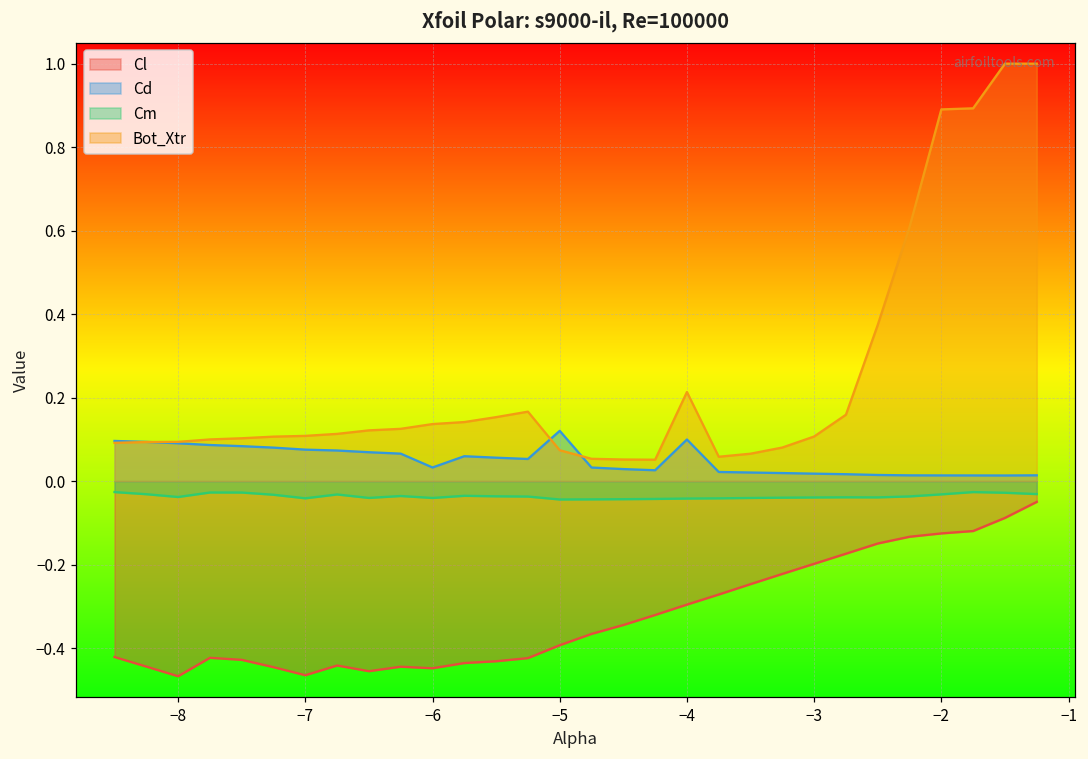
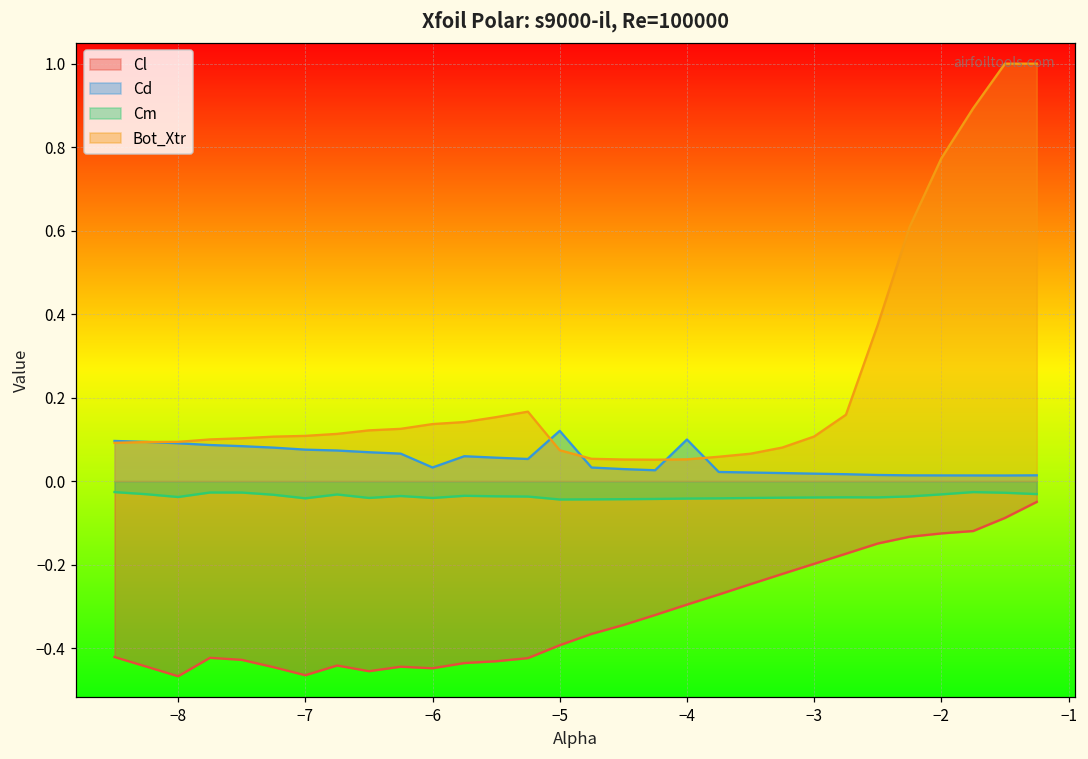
Bot_Xtr, −4: 0.21 -> 0.05
Bot_Xtr, −2: 0.89 -> 0.77
